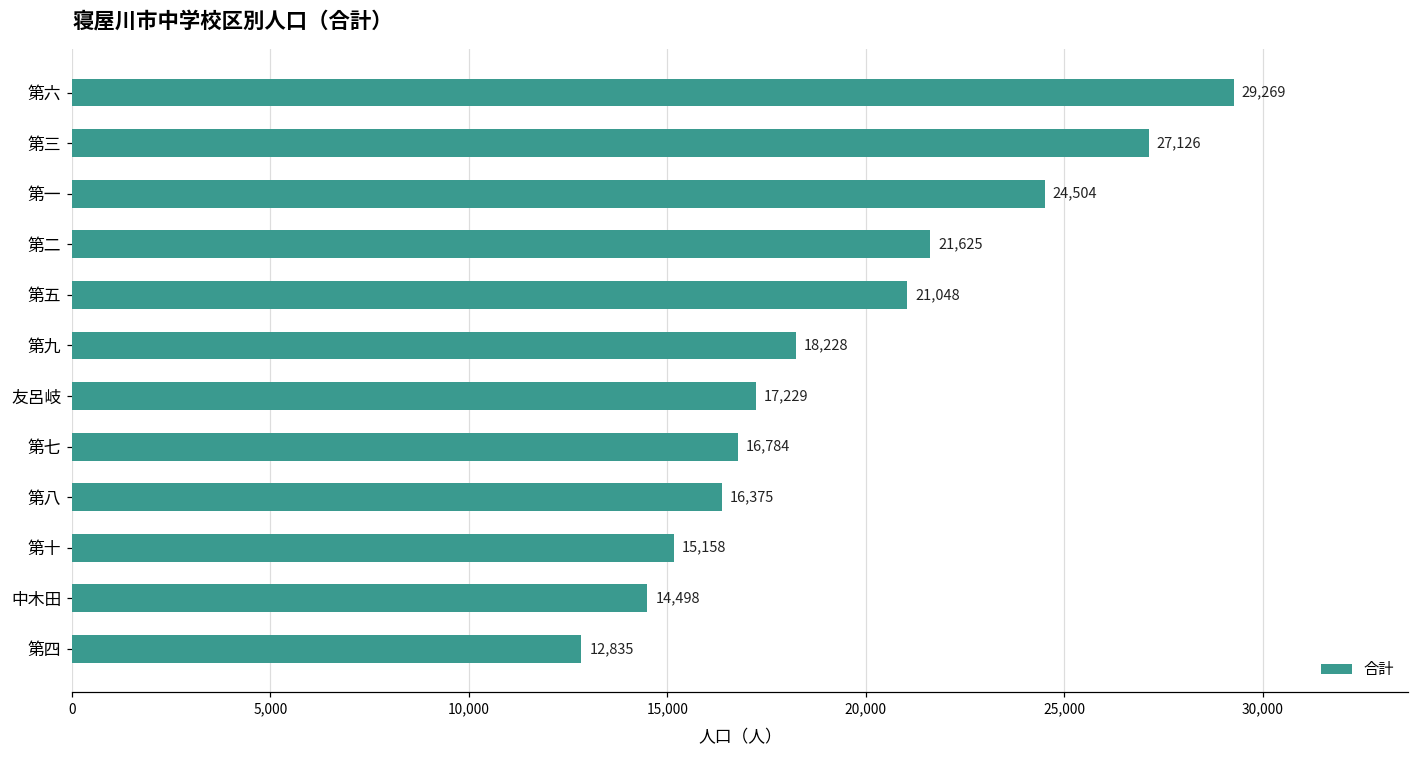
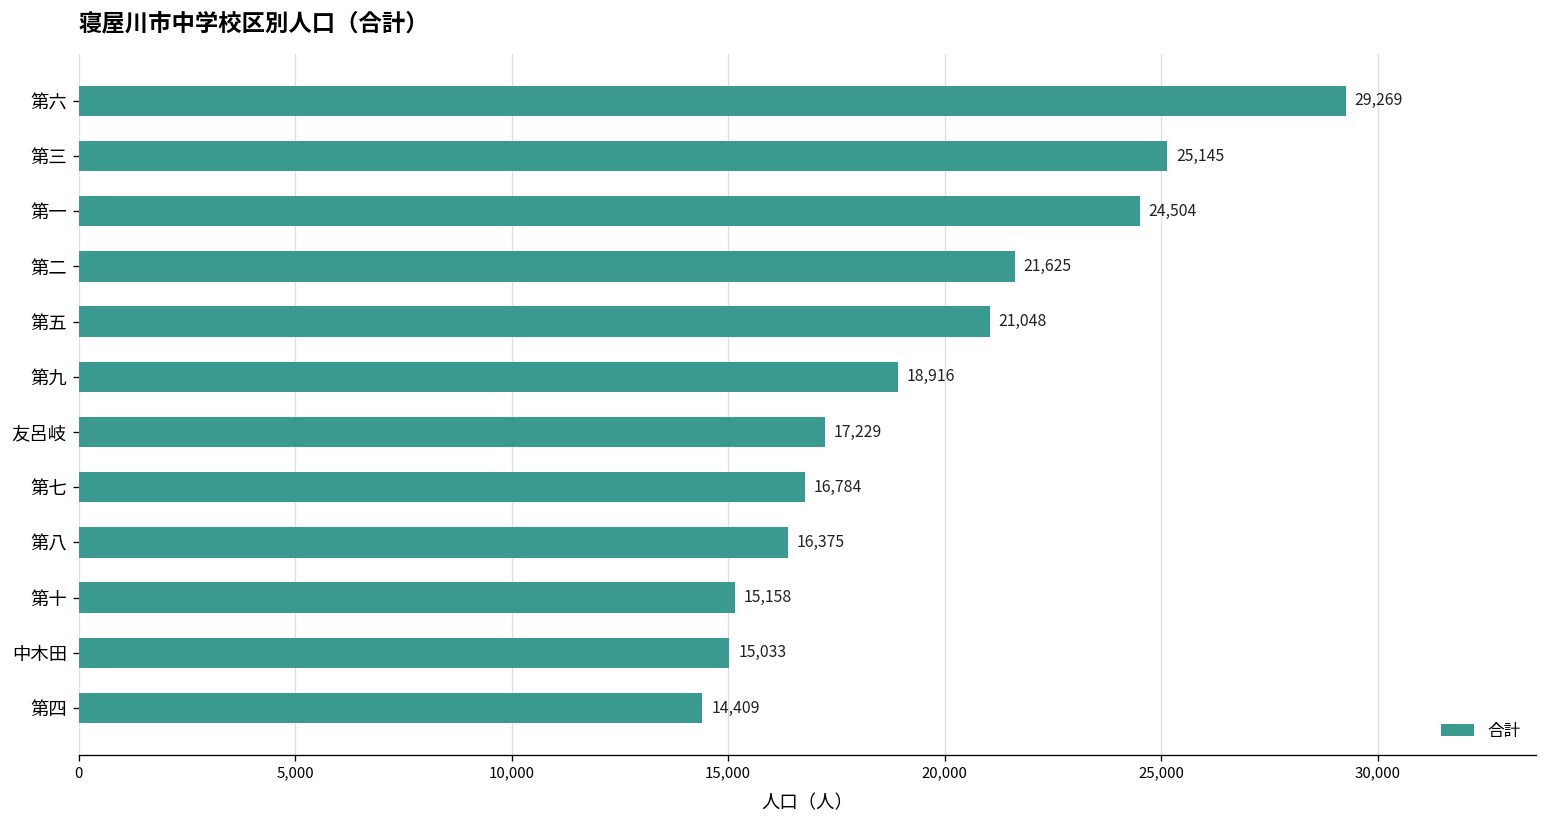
第三: 27,126 -> 25,145
第九: 18,228 -> 18,916
中木田: 14,498 -> 15,033
第四: 12,835 -> 14,409
